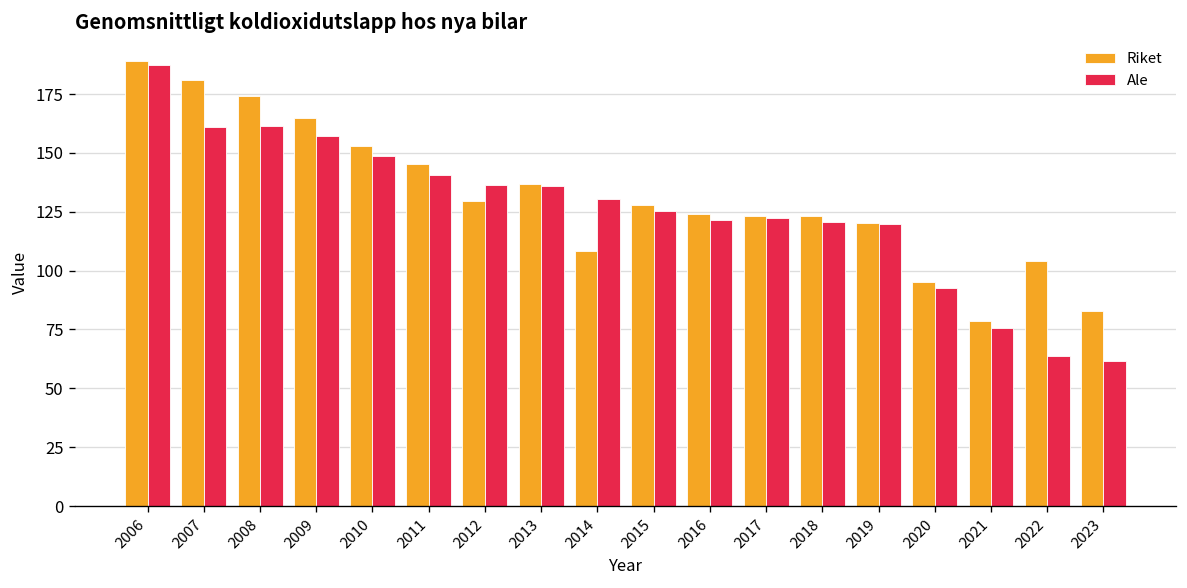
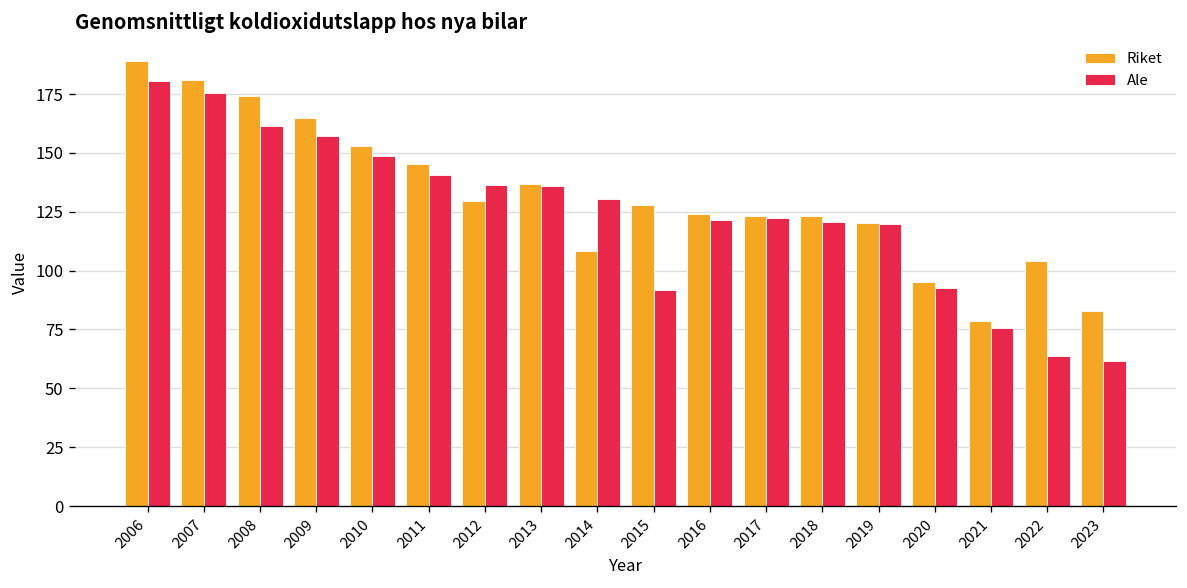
Ale, 2006: 187 -> 181
Ale, 2007: 161 -> 175
Ale, 2015: 125 -> 92
